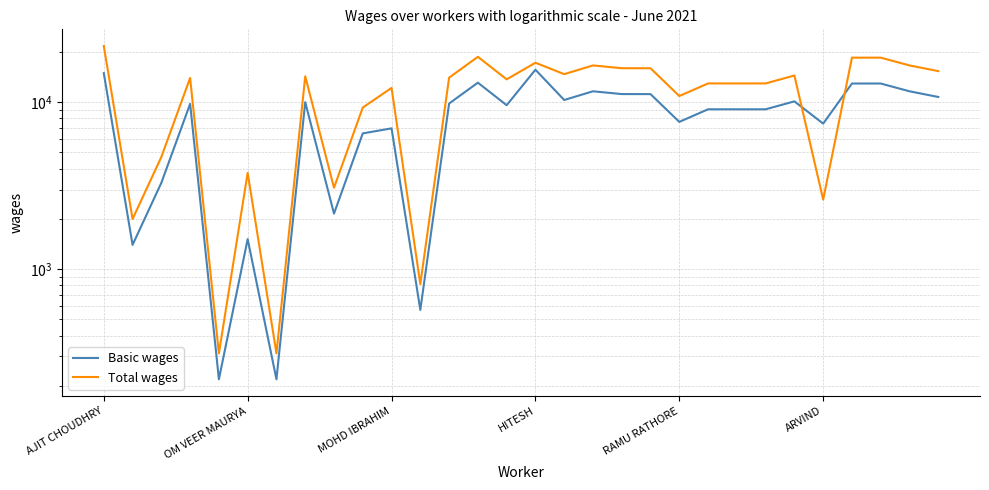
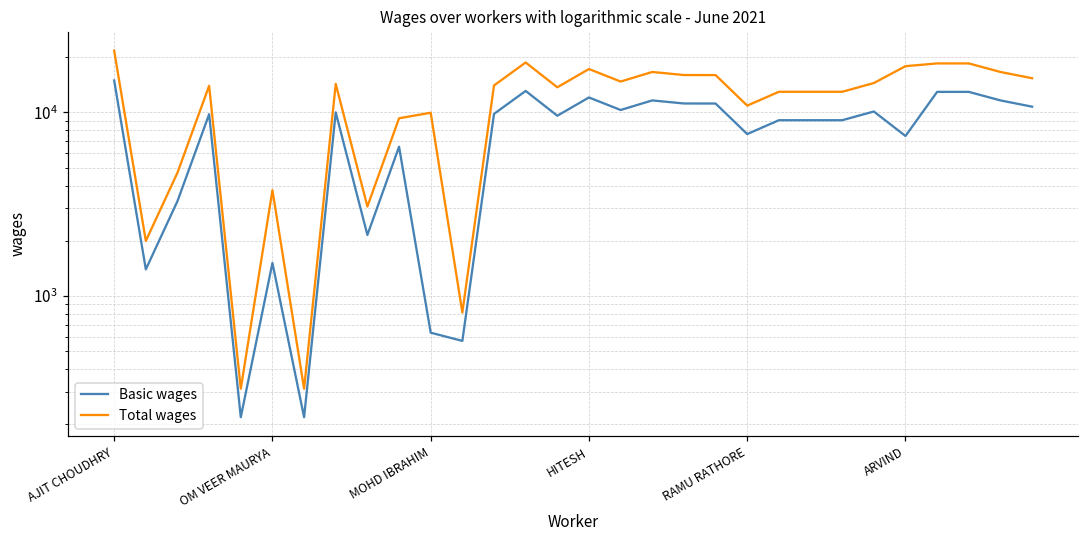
Basic wages, MOHD IBRAHIM: 7000 -> 630
Total wages, MOHD IBRAHIM: 12000 -> 10000
Basic wages, HITESH: 16000 -> 12000
Total wages, ARVIND: 2600 -> 18000
